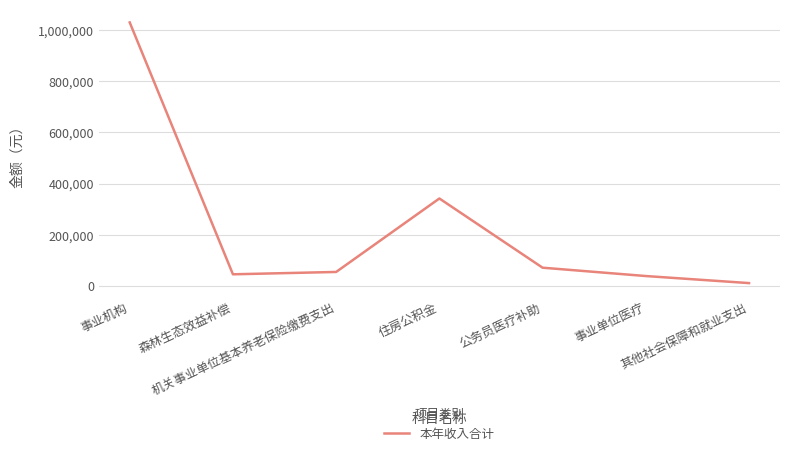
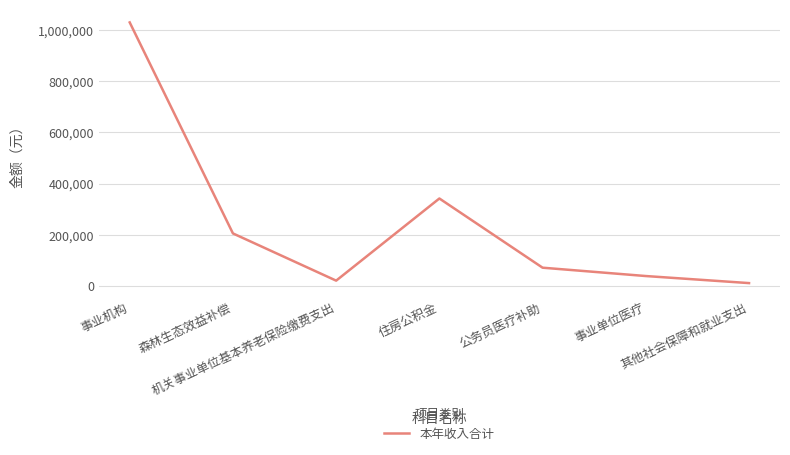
森林生态效益补偿: 40,000 -> 200,000
机关事业单位基本养老保险缴费支出: 50,000 -> 20,000
